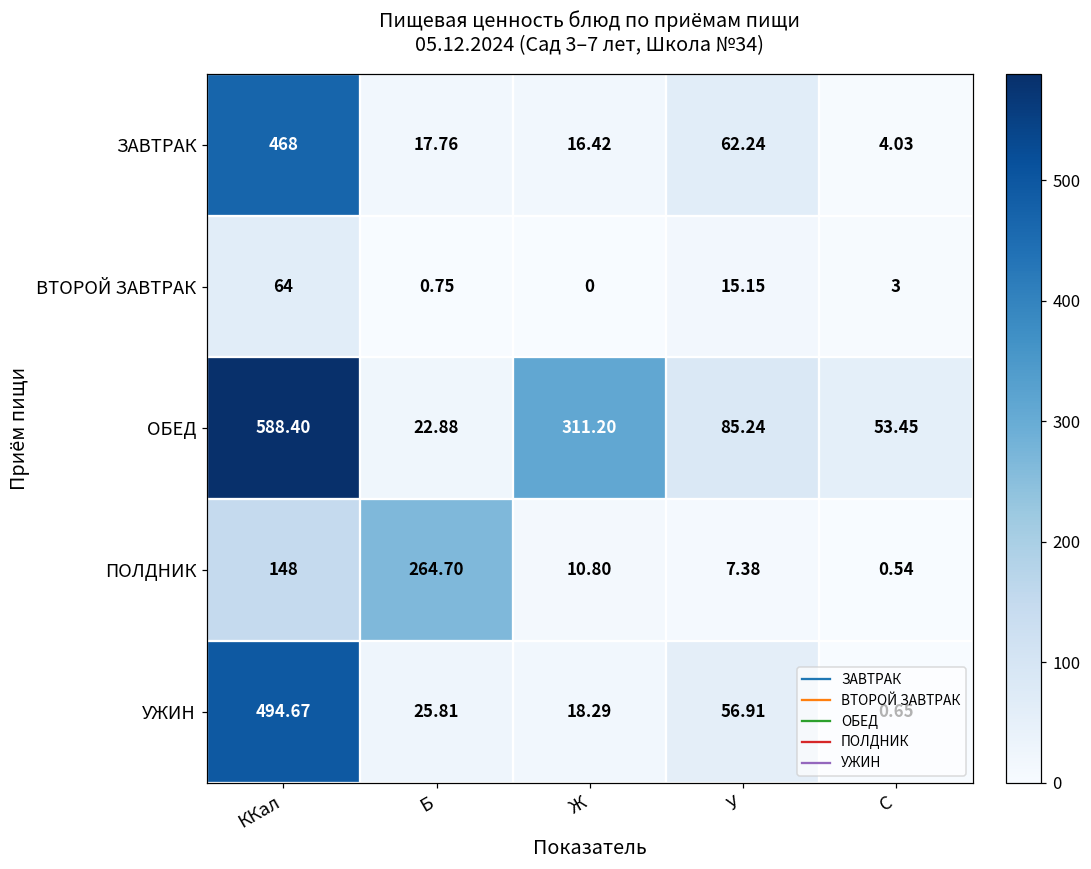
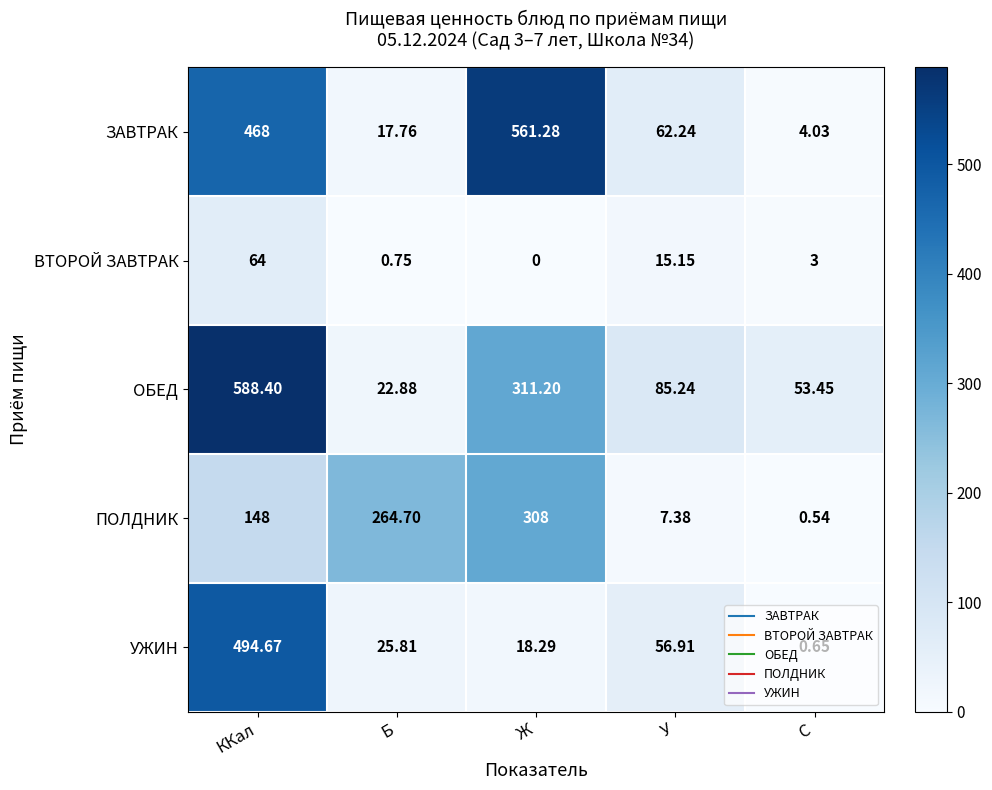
ЗАВТРАК, Ж: 16.42 -> 561.28
ПОЛДНИК, Ж: 10.80 -> 308
